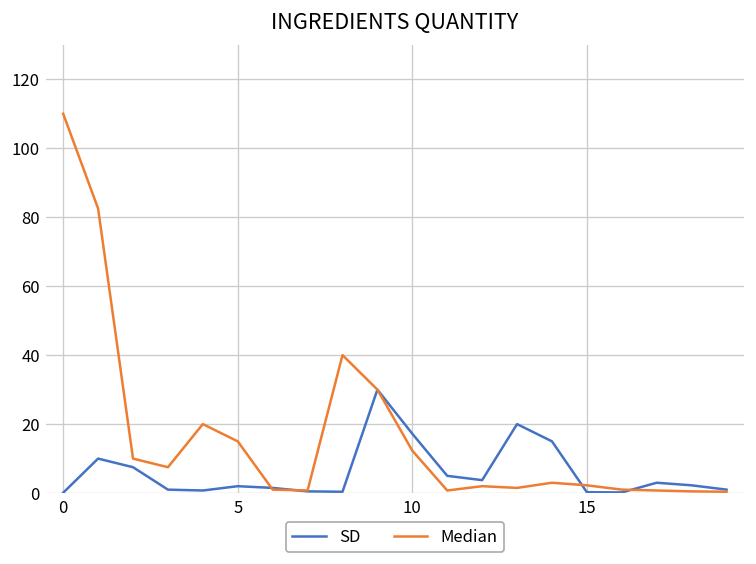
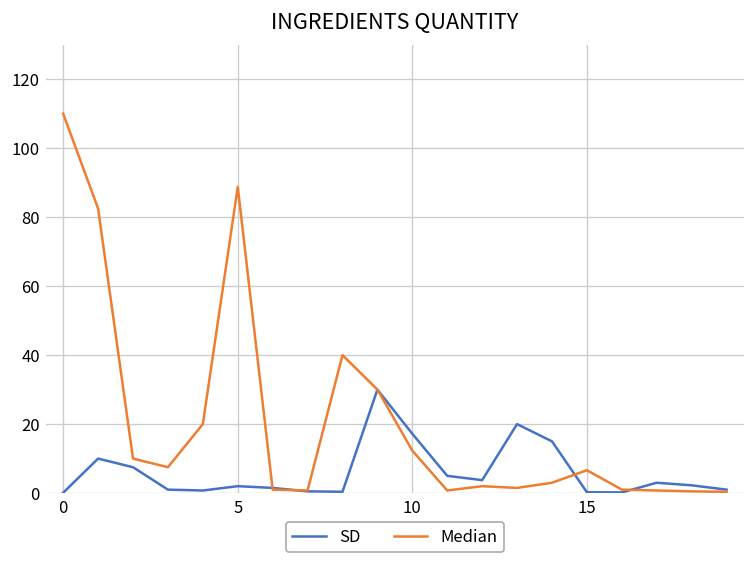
Median, 5: 15 -> 89
Median, 15: 2 -> 7
